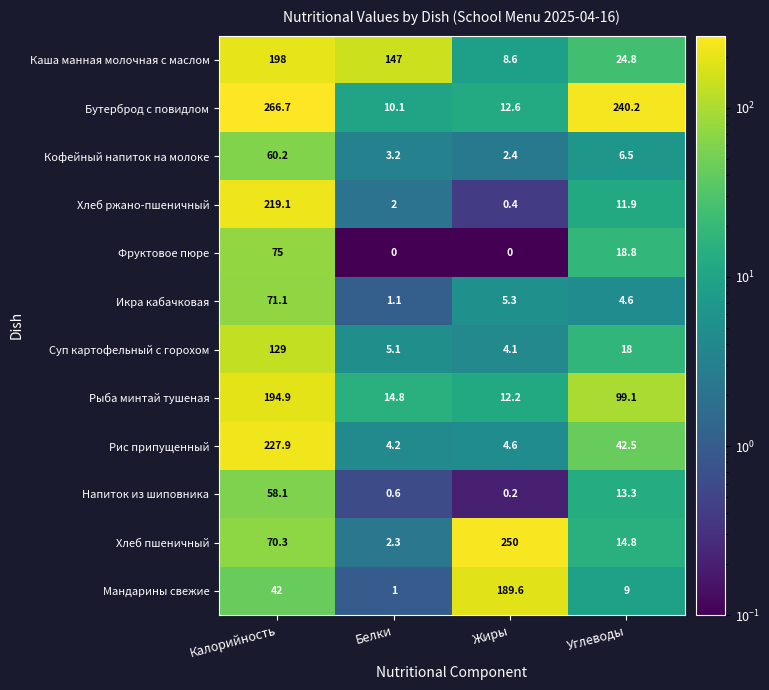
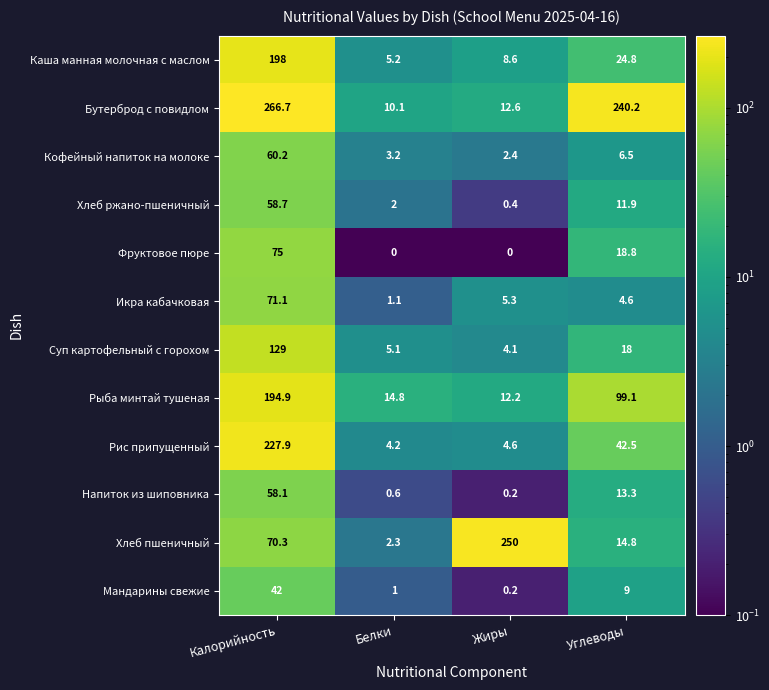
Каша манная молочная с маслом, Белки: 147 -> 5.2
Хлеб ржано-пшеничный, Калорийность: 219.1 -> 58.7
Мандарины свежие, Жиры: 189.6 -> 0.2
